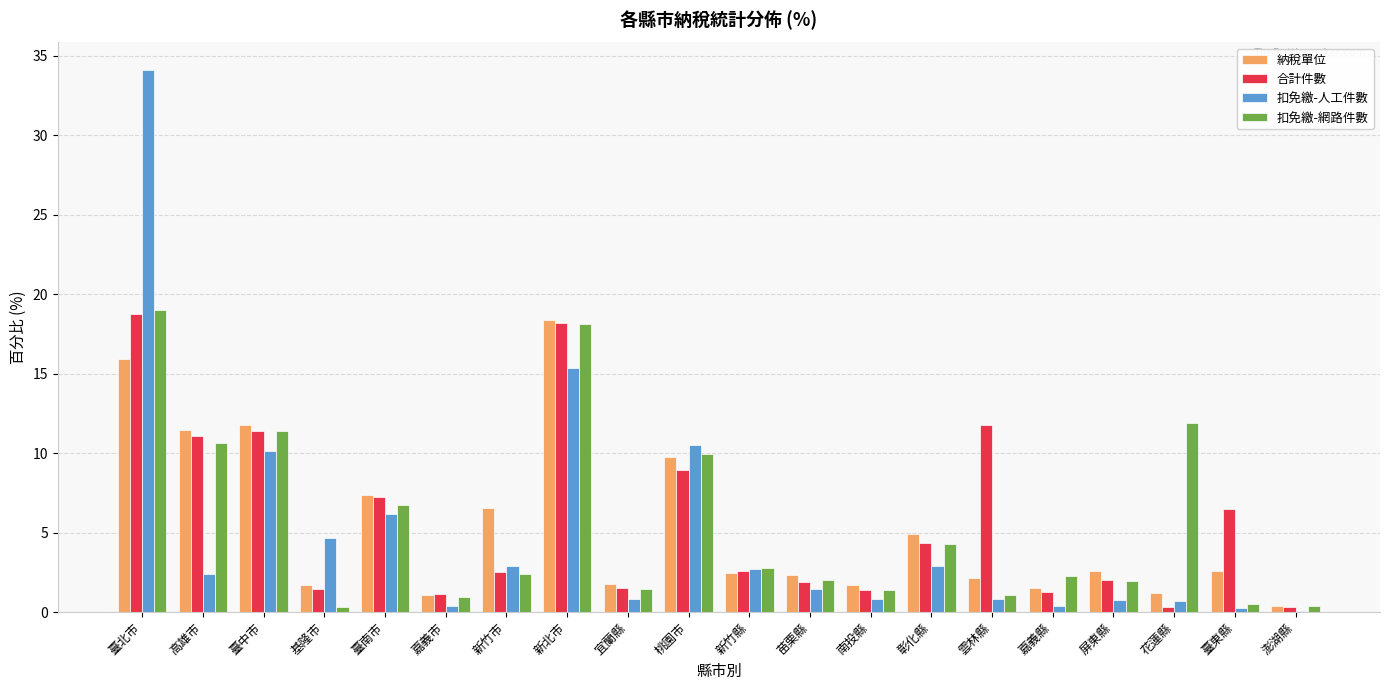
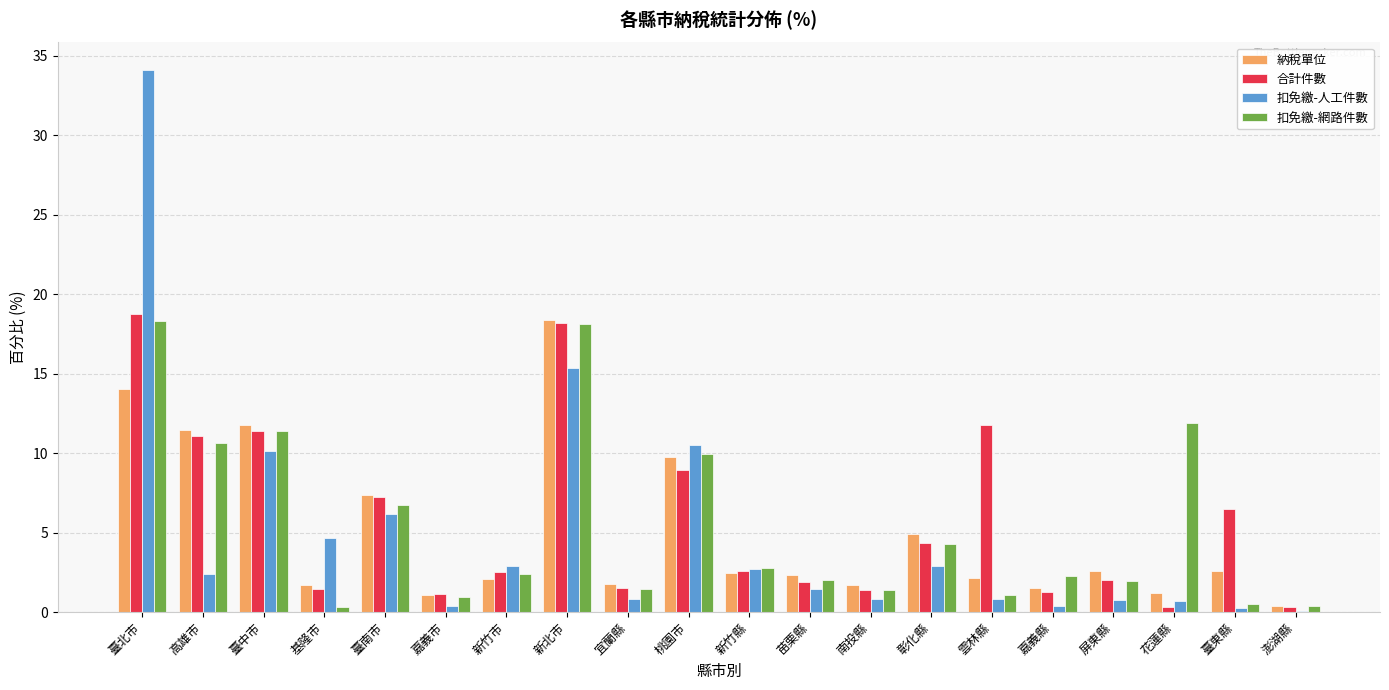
納稅單位, 臺北市: 15.9 -> 14.1
扣免繳-網路件數, 臺北市: 19.0 -> 18.3
納稅單位, 新竹市: 6.6 -> 2.1
